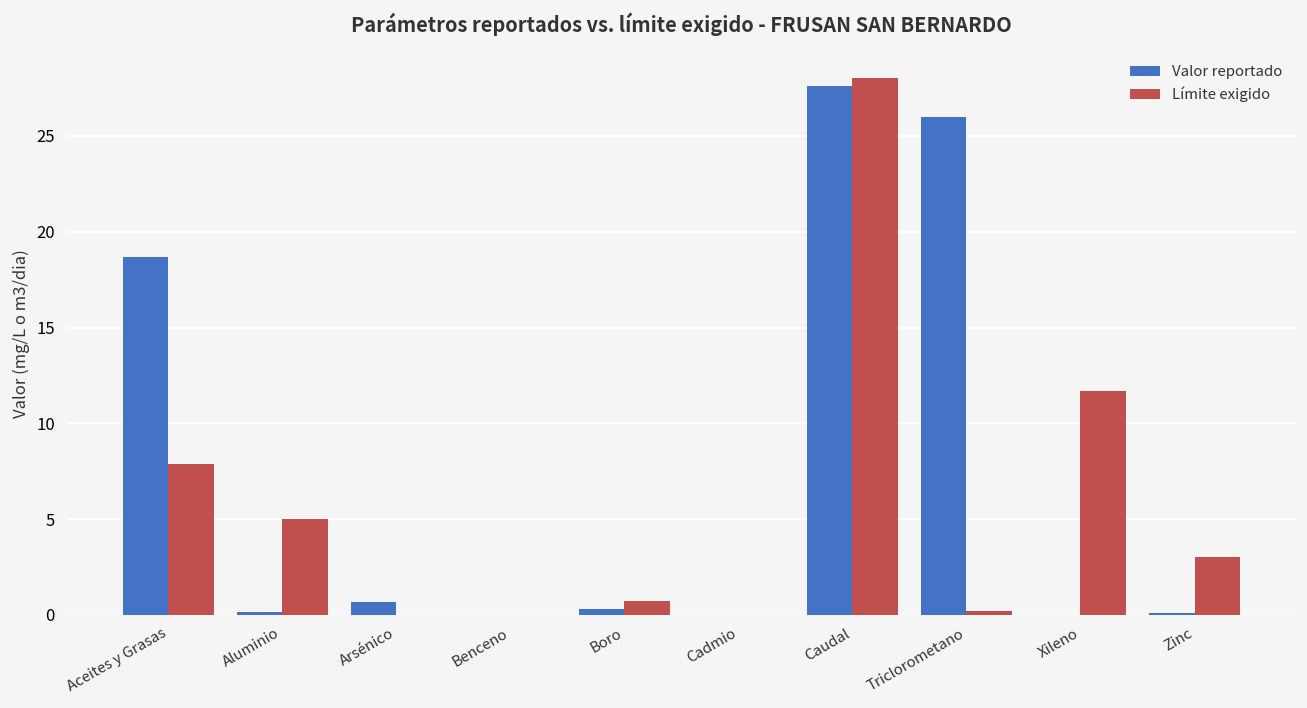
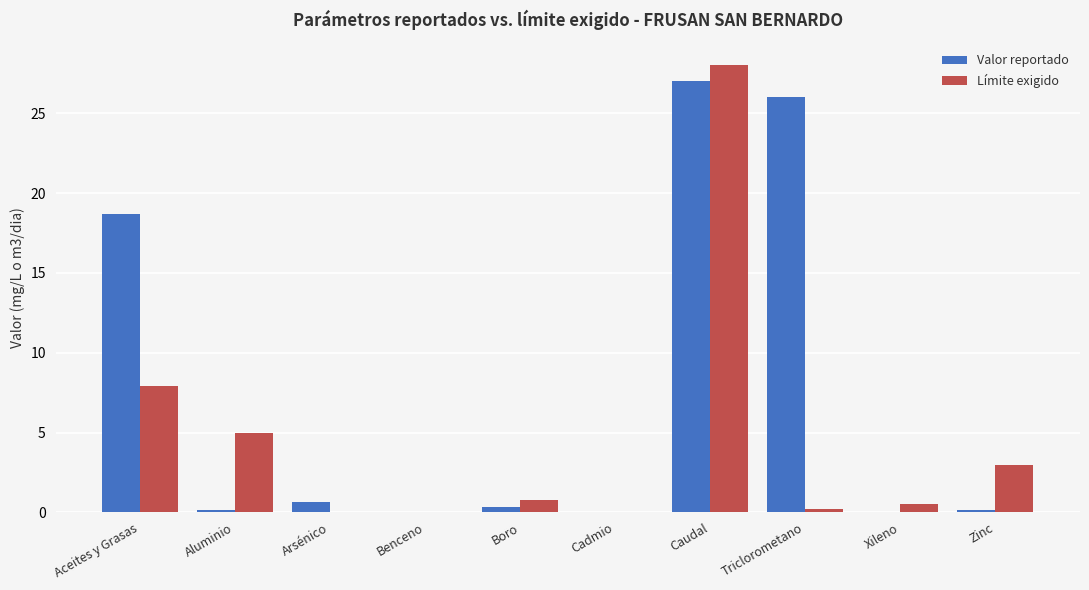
Valor reportado, Caudal: 27.6 -> 27.0
Límite exigido, Xileno: 11.7 -> 0.5
